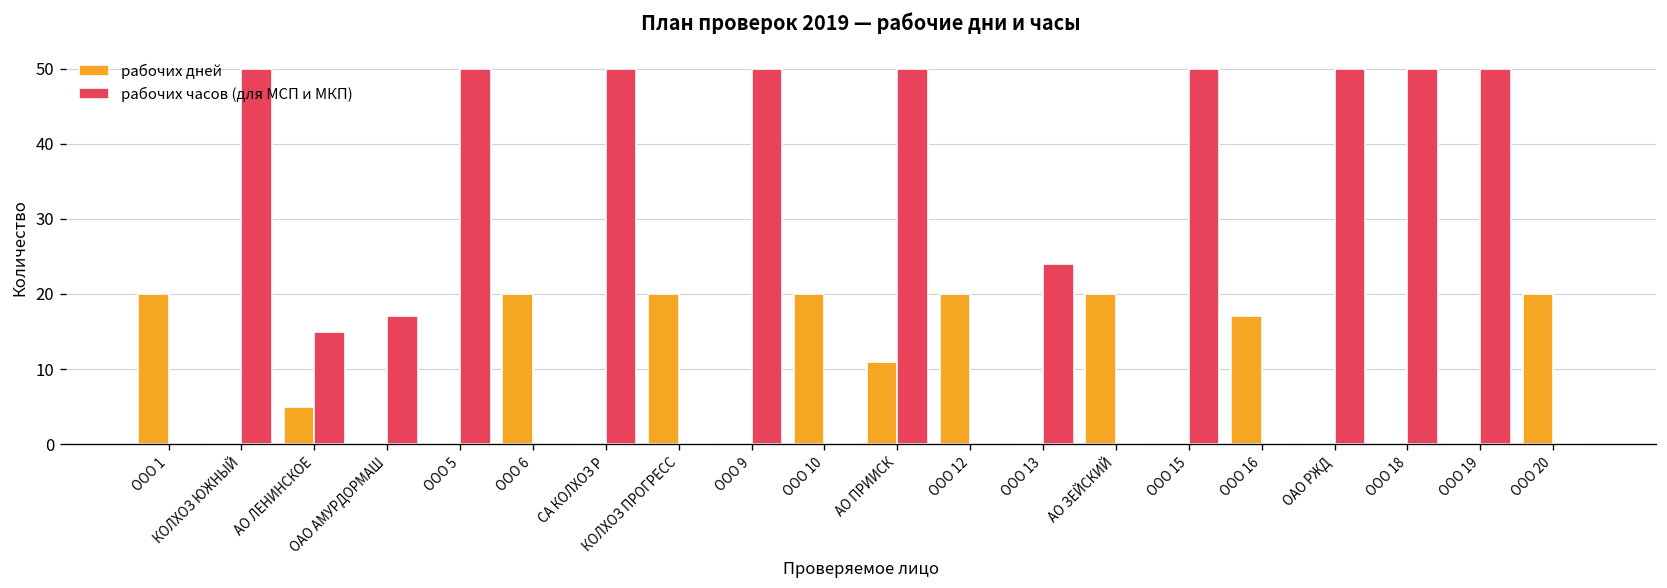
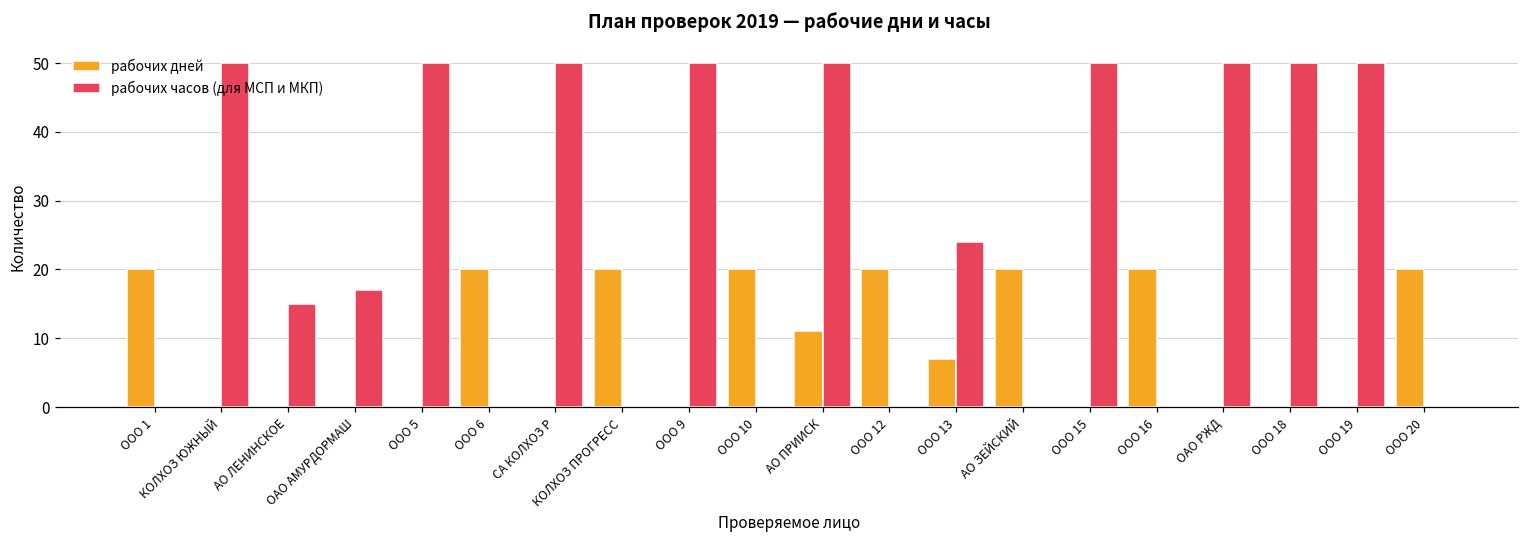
рабочих дней, АО ЛЕНИНСКОЕ: 5 -> 0
рабочих дней, ООО 13: 0 -> 7
рабочих дней, ООО 16: 17 -> 20
